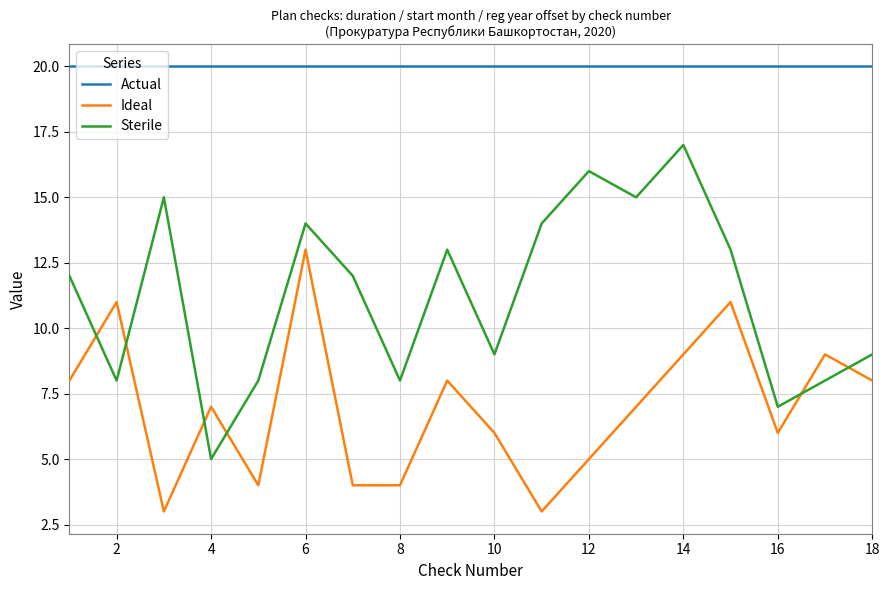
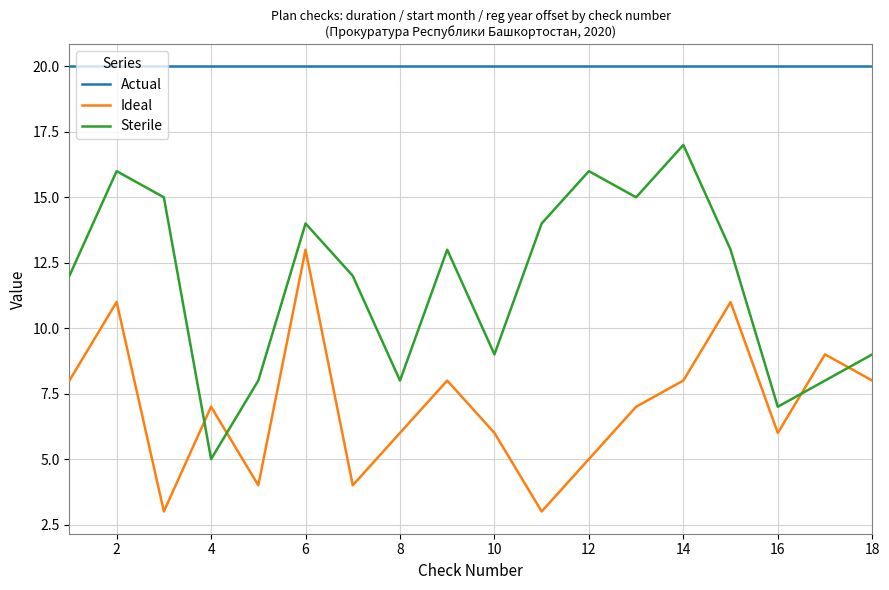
Sterile, 2: 8.0 -> 16.0
Ideal, 8: 4 -> 6
Ideal, 14: 9 -> 8
